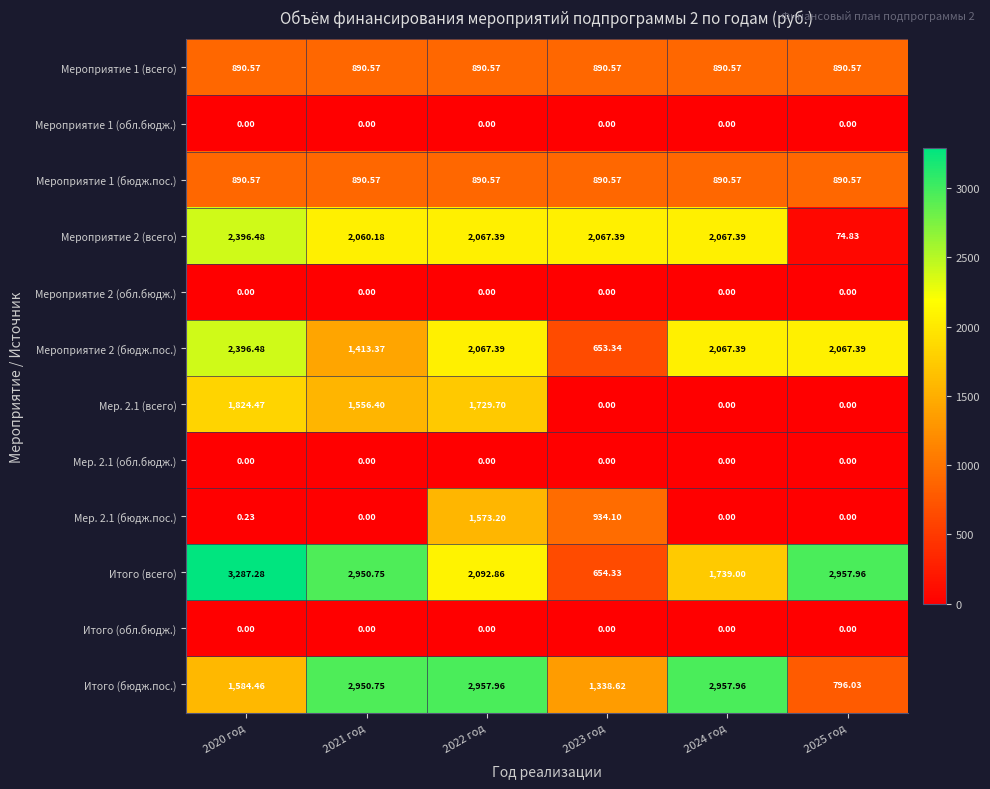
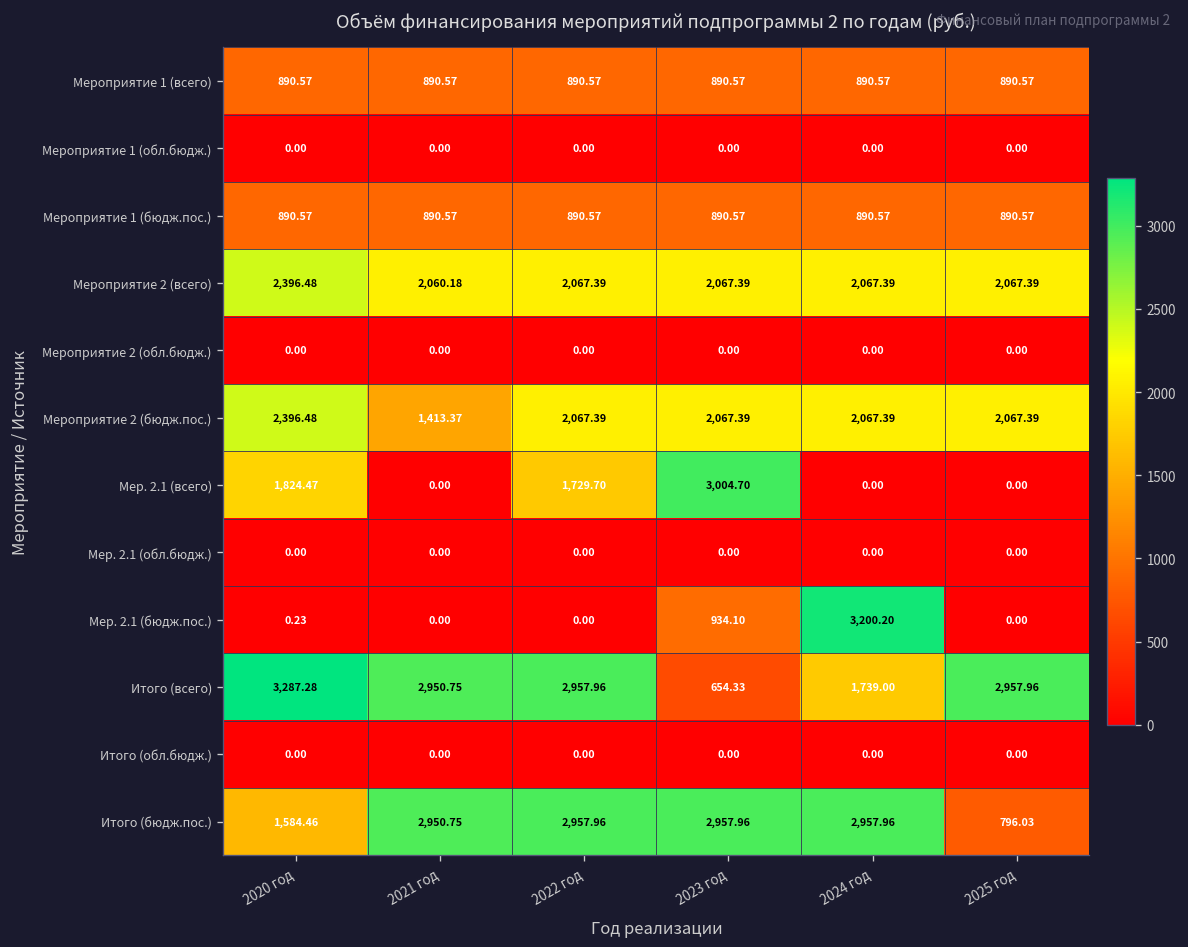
Мероприятие 2 (всего), 2025 год: 74.83 -> 2,067.39
Мероприятие 2 (бюдж.пос.), 2023 год: 653.34 -> 2,067.39
Мер. 2.1 (всего), 2021 год: 1,556.40 -> 0.00
Мер. 2.1 (всего), 2023 год: 0.00 -> 3,004.70
Мер. 2.1 (бюдж.пос.), 2022 год: 1,573.20 -> 0.00
Мер. 2.1 (бюдж.пос.), 2024 год: 0.00 -> 3,200.20
Итого (всего), 2022 год: 2,092.86 -> 2,957.96
Итого (бюдж.пос.), 2023 год: 1,338.62 -> 2,957.96
